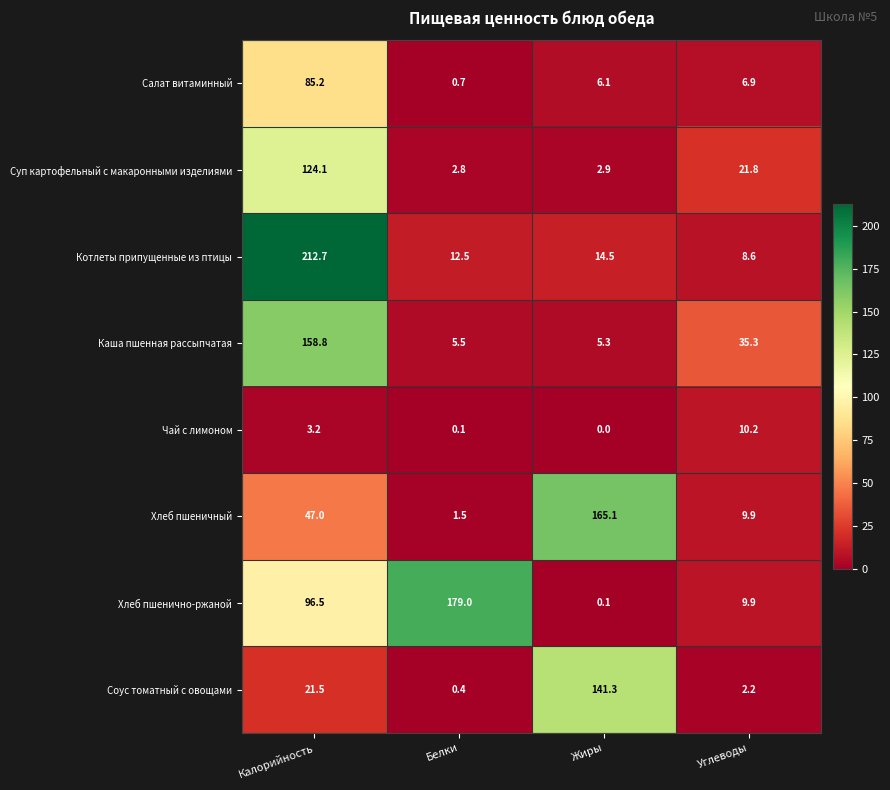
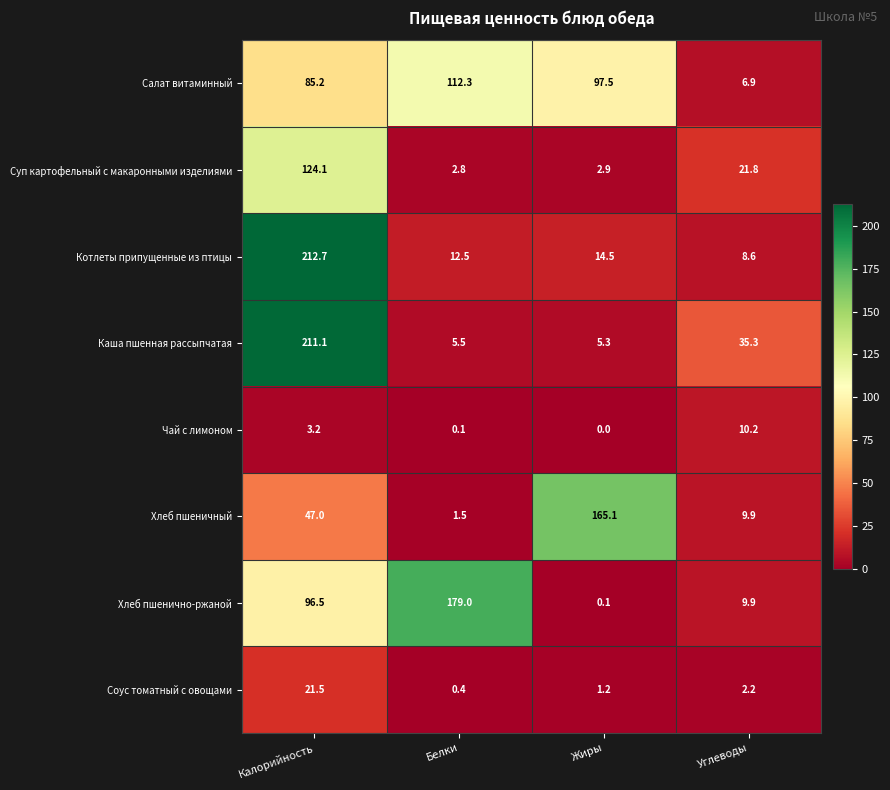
Салат витаминный, Белки: 0.7 -> 112.3
Салат витаминный, Жиры: 6.1 -> 97.5
Каша пшенная рассыпчатая, Калорийность: 158.8 -> 211.1
Соус томатный с овощами, Жиры: 141.3 -> 1.2
